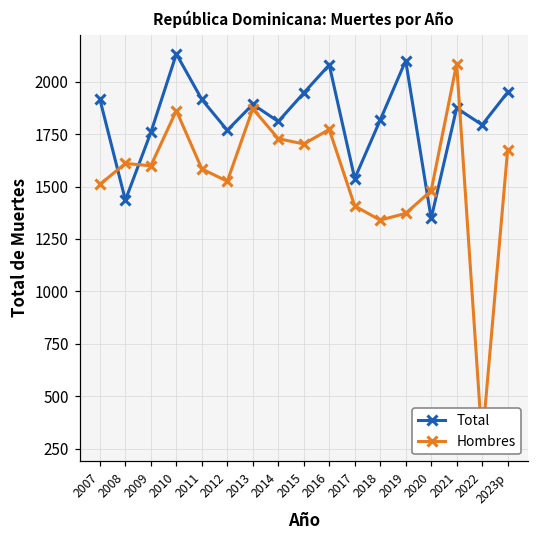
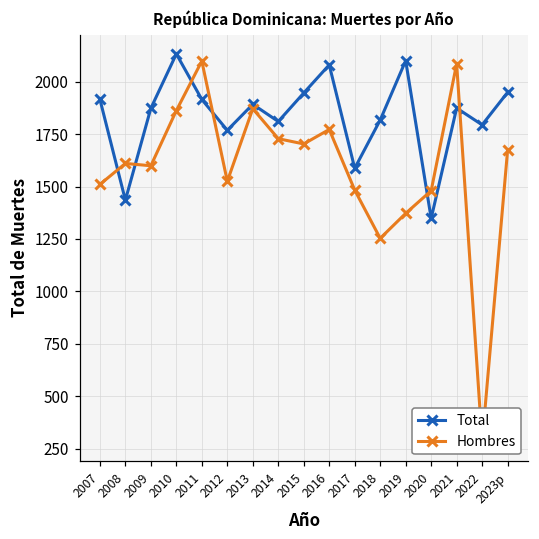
Total, 2009: 1760 -> 1870
Hombres, 2011: 1580 -> 2100
Total, 2017: 1540 -> 1590
Hombres, 2017: 1410 -> 1480
Hombres, 2018: 1340 -> 1250
